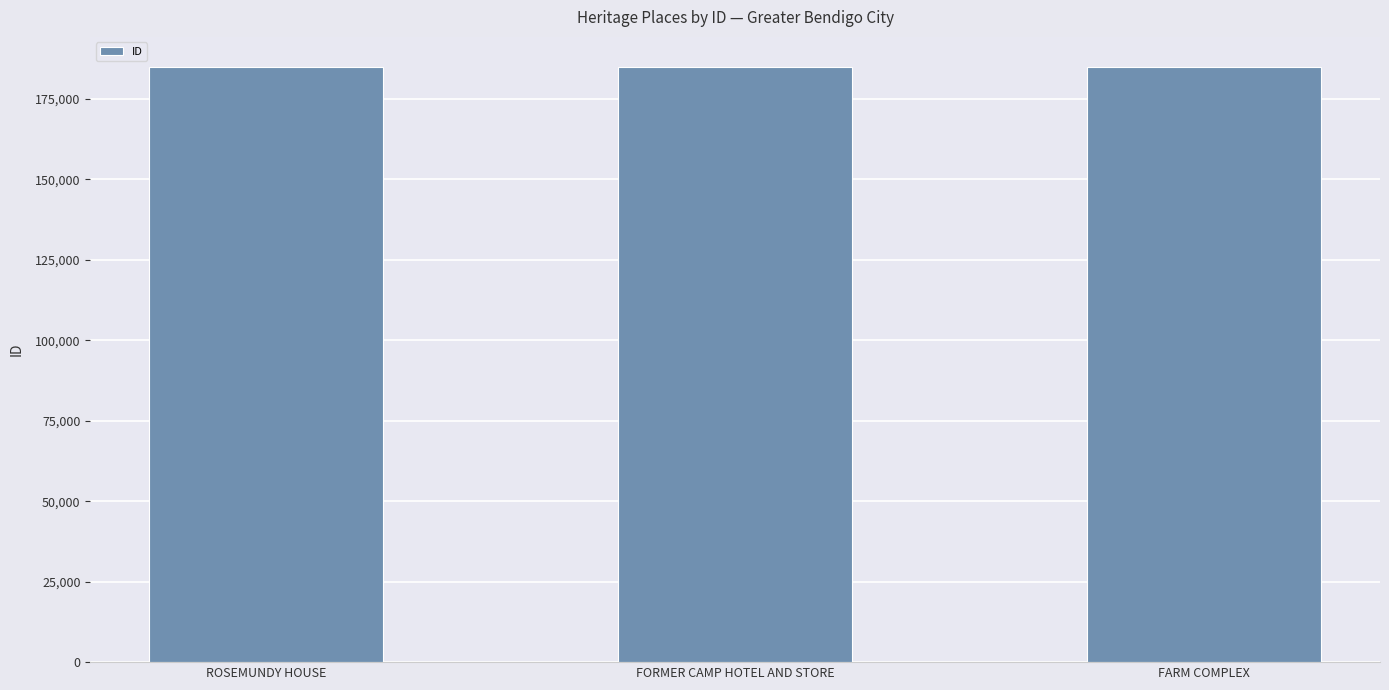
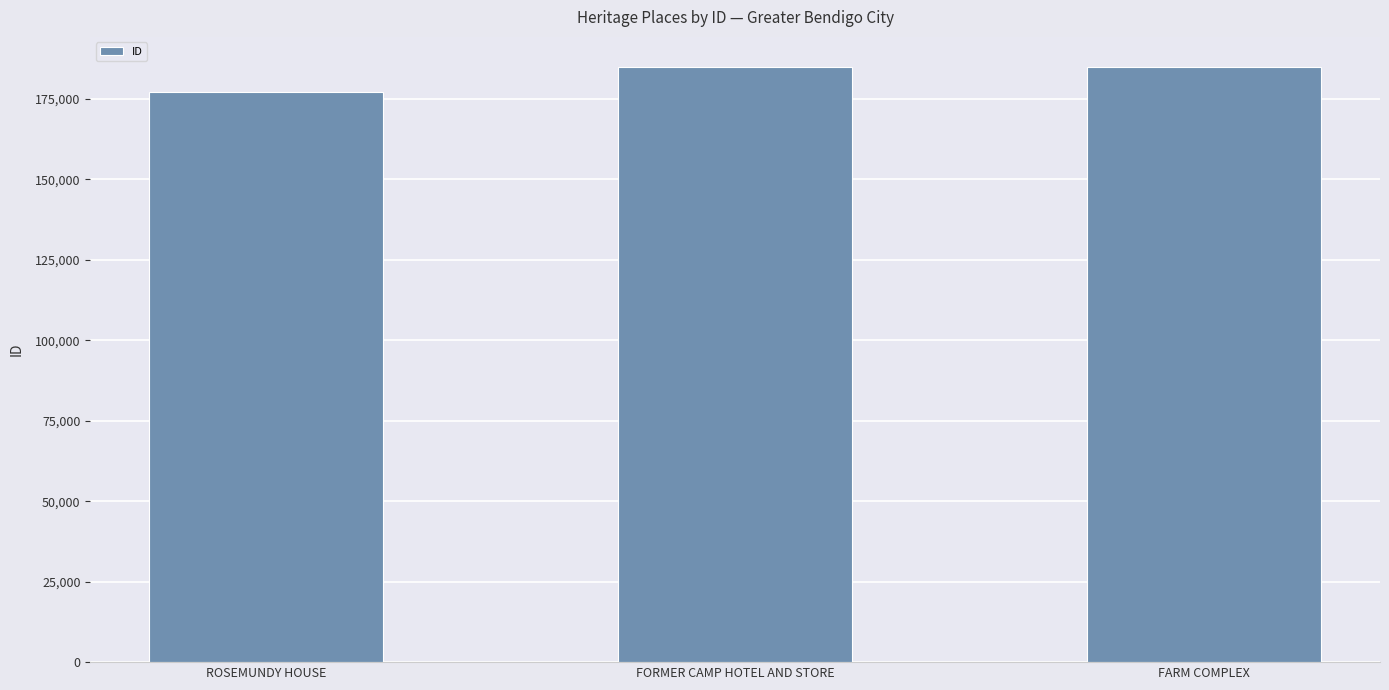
ROSEMUNDY HOUSE: 185,000 -> 177,000
